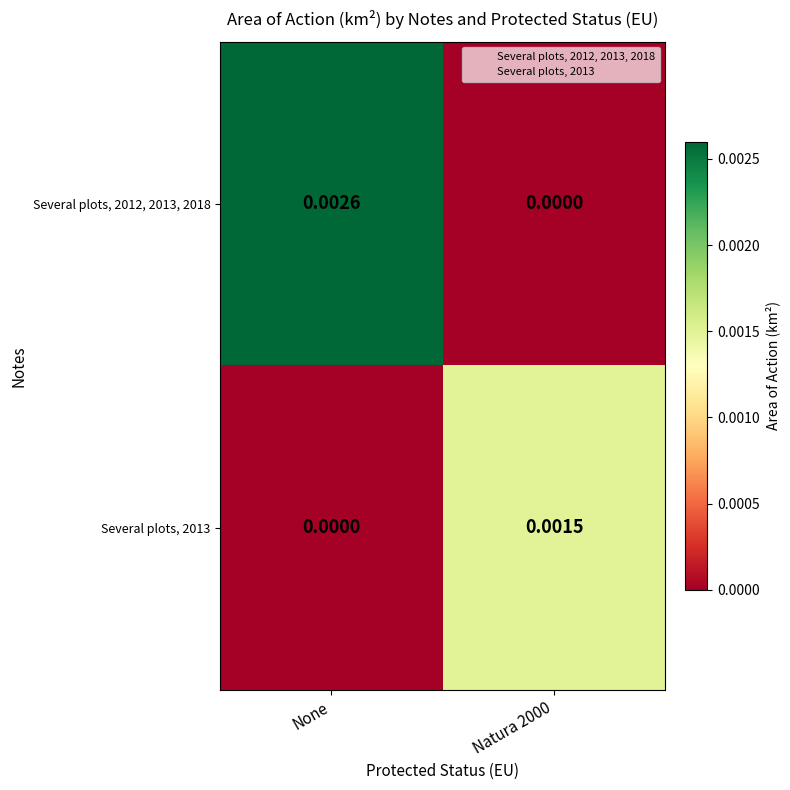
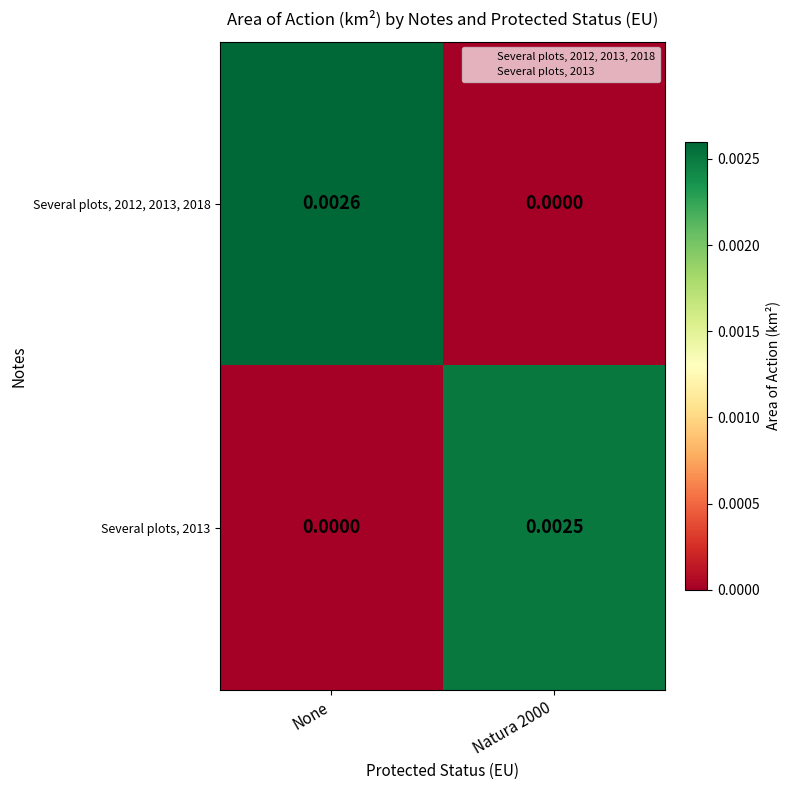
Several plots, 2013, Natura 2000: 0.0015 -> 0.0025
